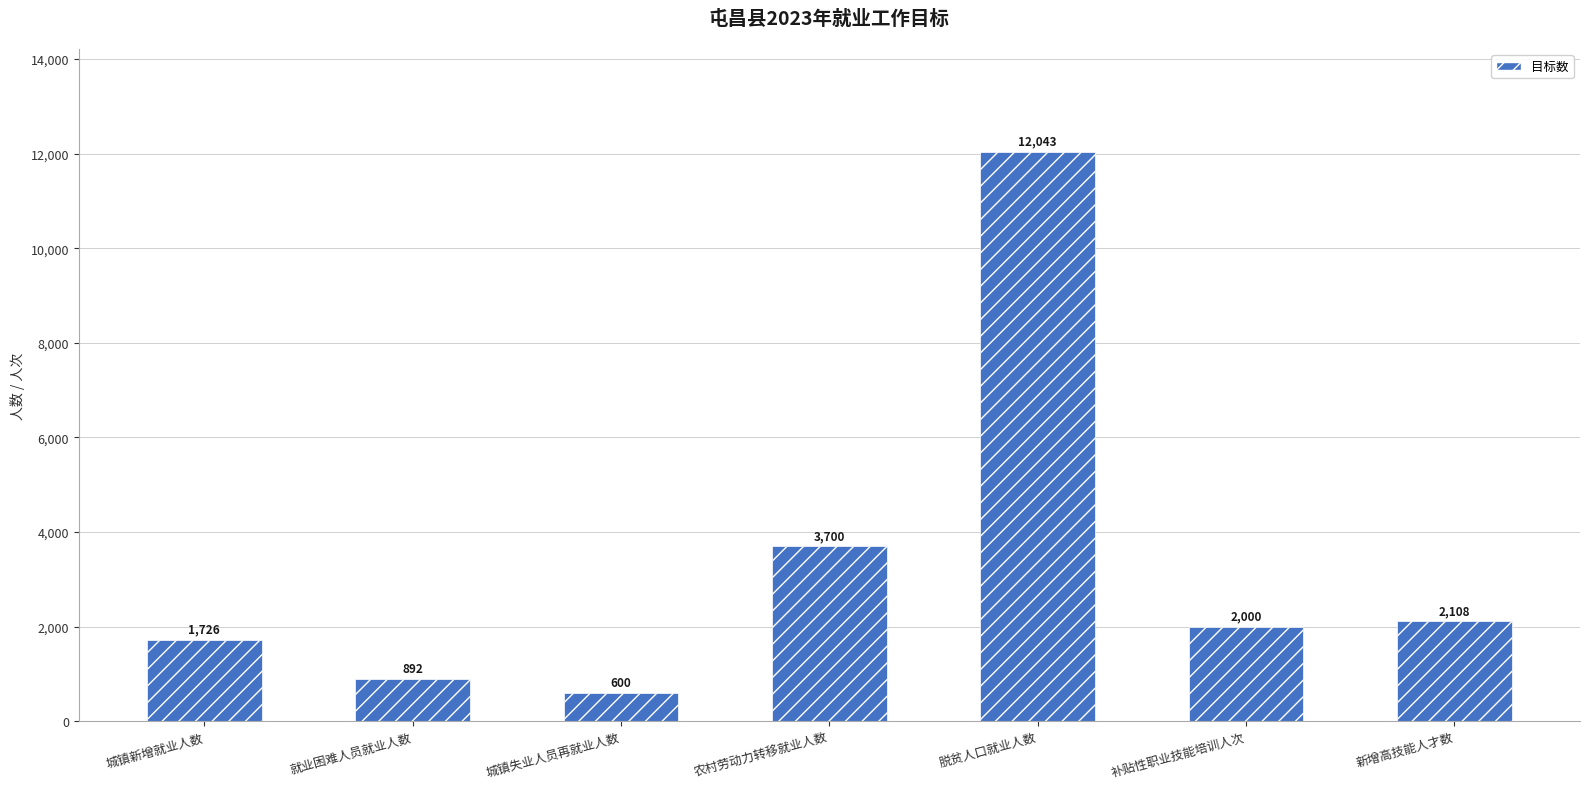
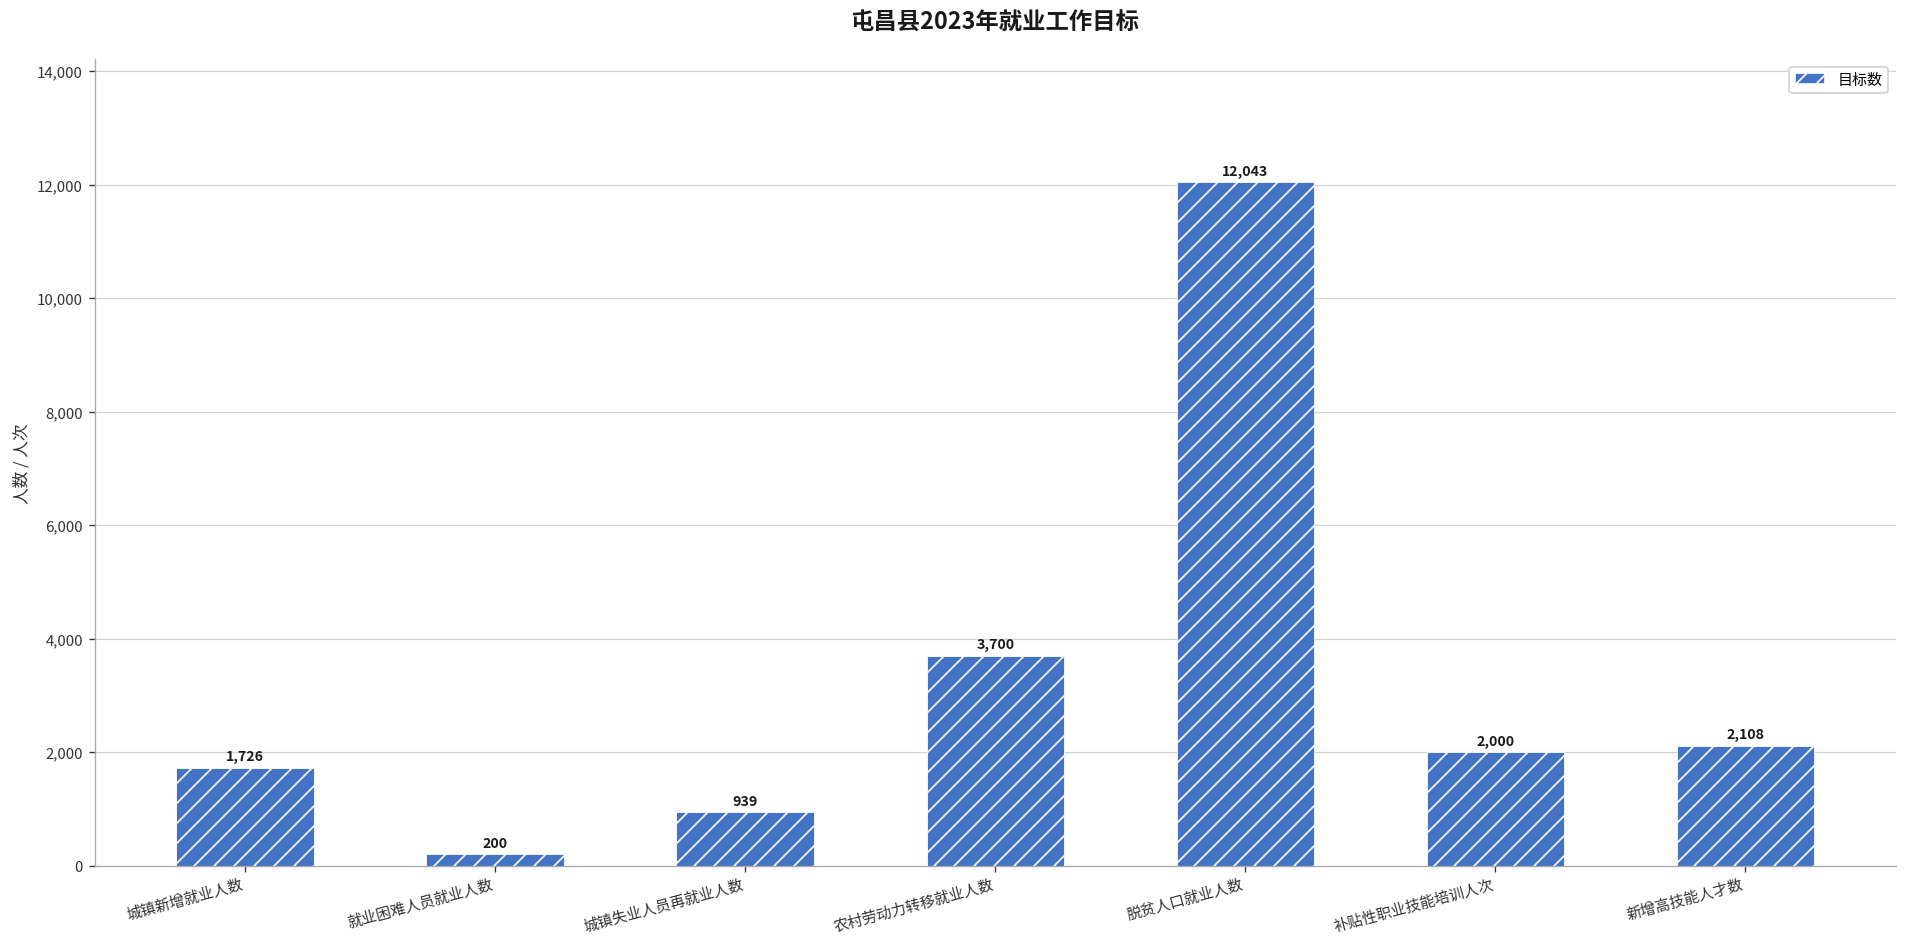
就业困难人员就业人数: 892 -> 200
城镇失业人员再就业人数: 600 -> 939
